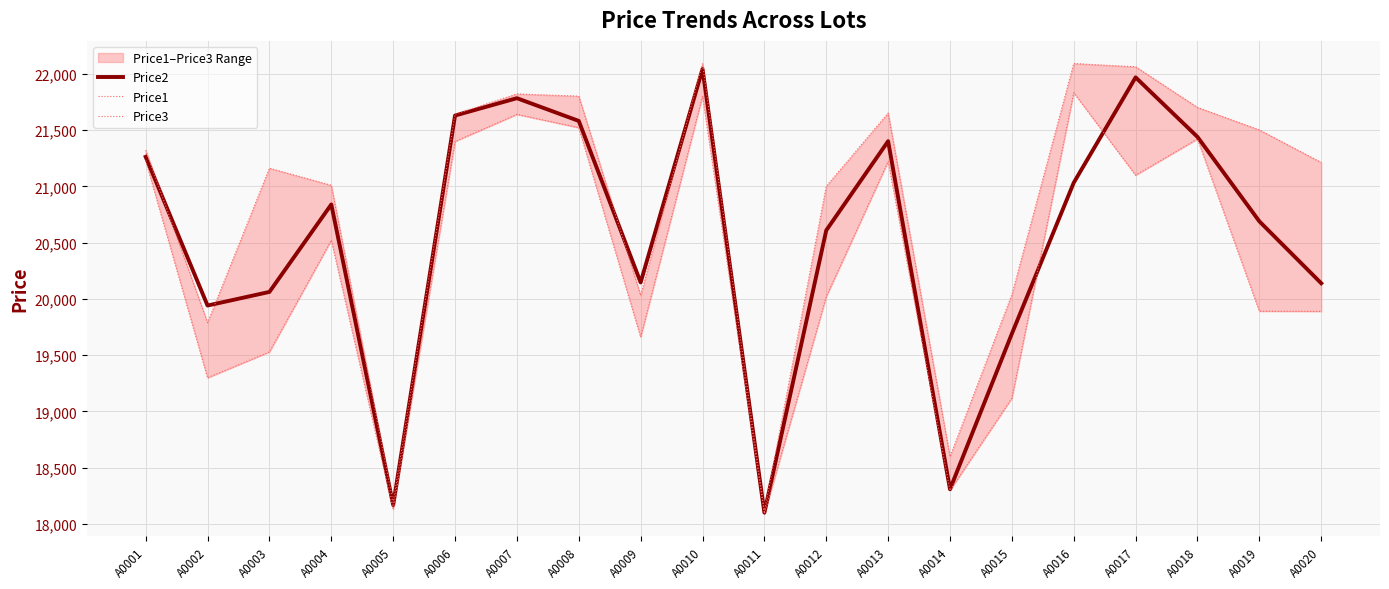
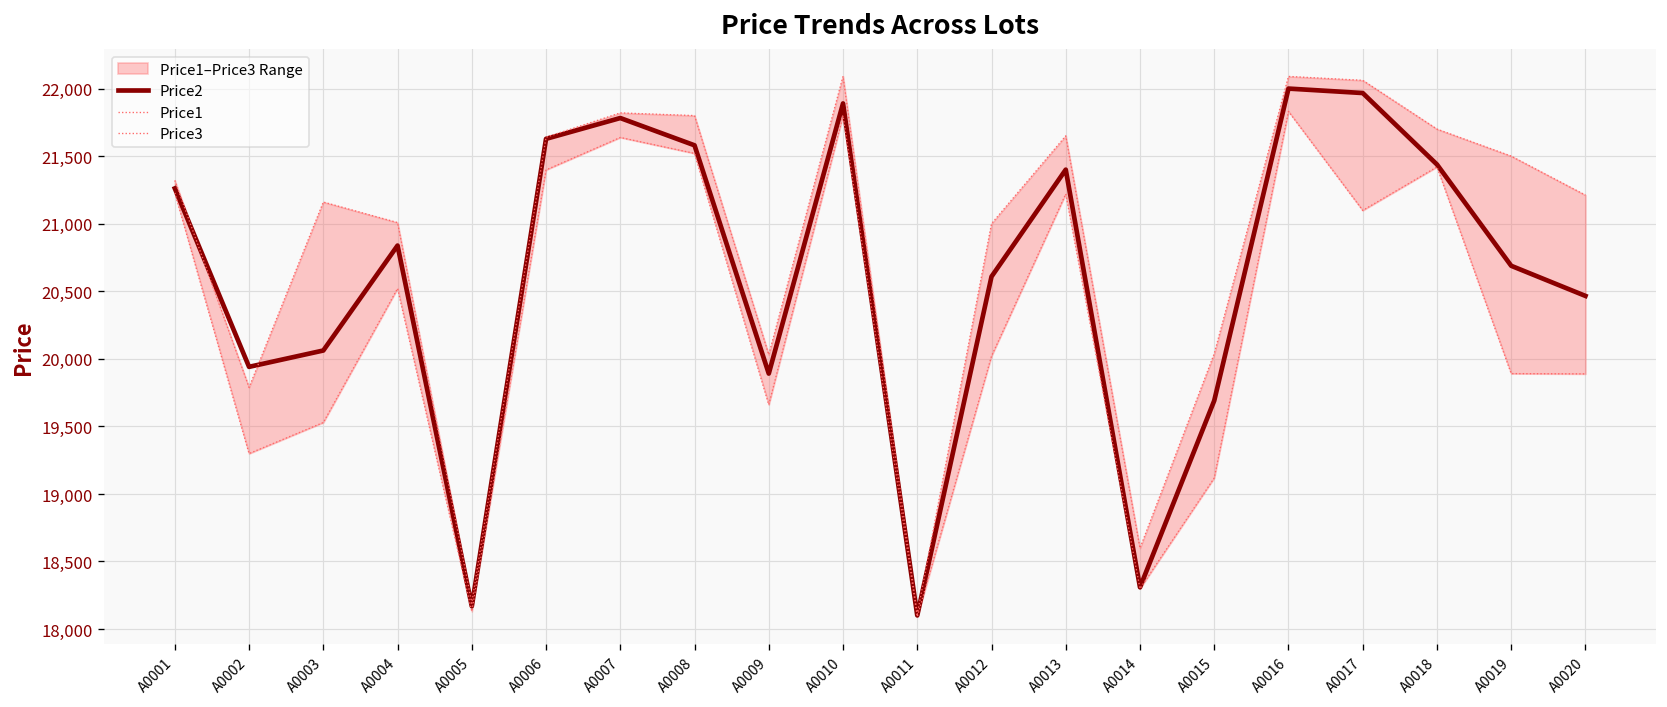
Price2, A0009: 20,150 -> 19,890
Price2, A0010: 22,040 -> 21,890
Price2, A0016: 21,030 -> 22,000
Price2, A0020: 20,140 -> 20,470
